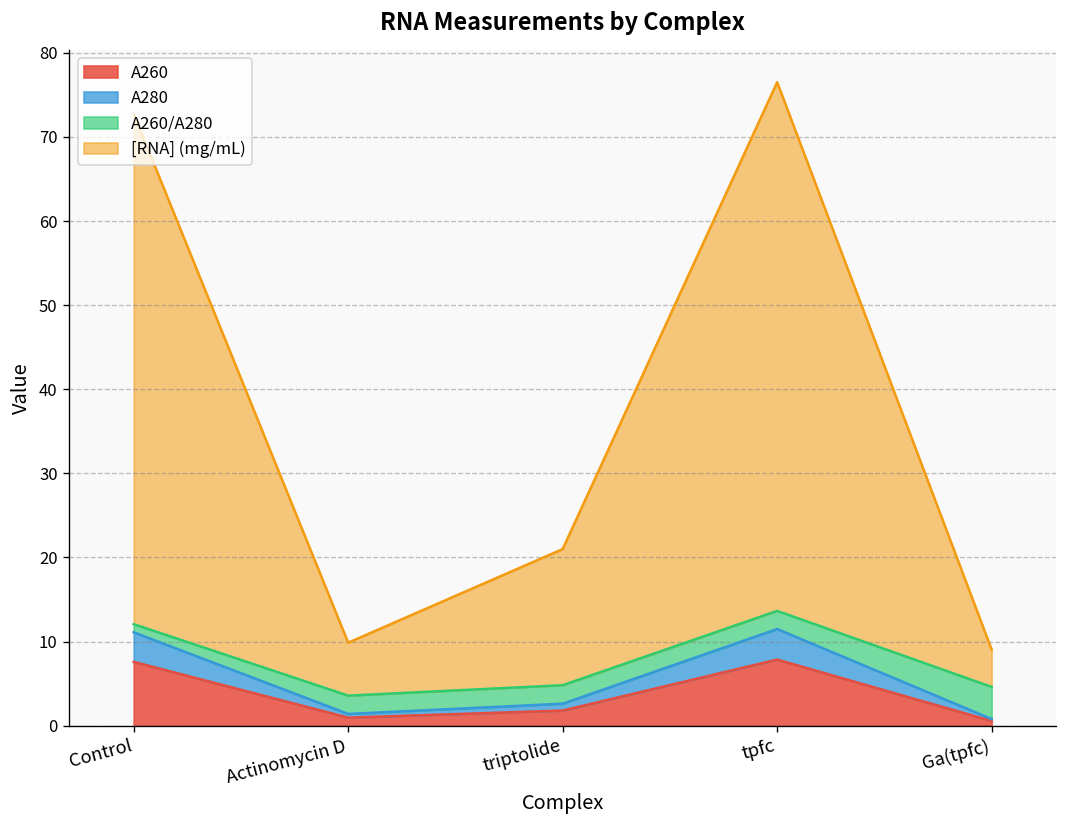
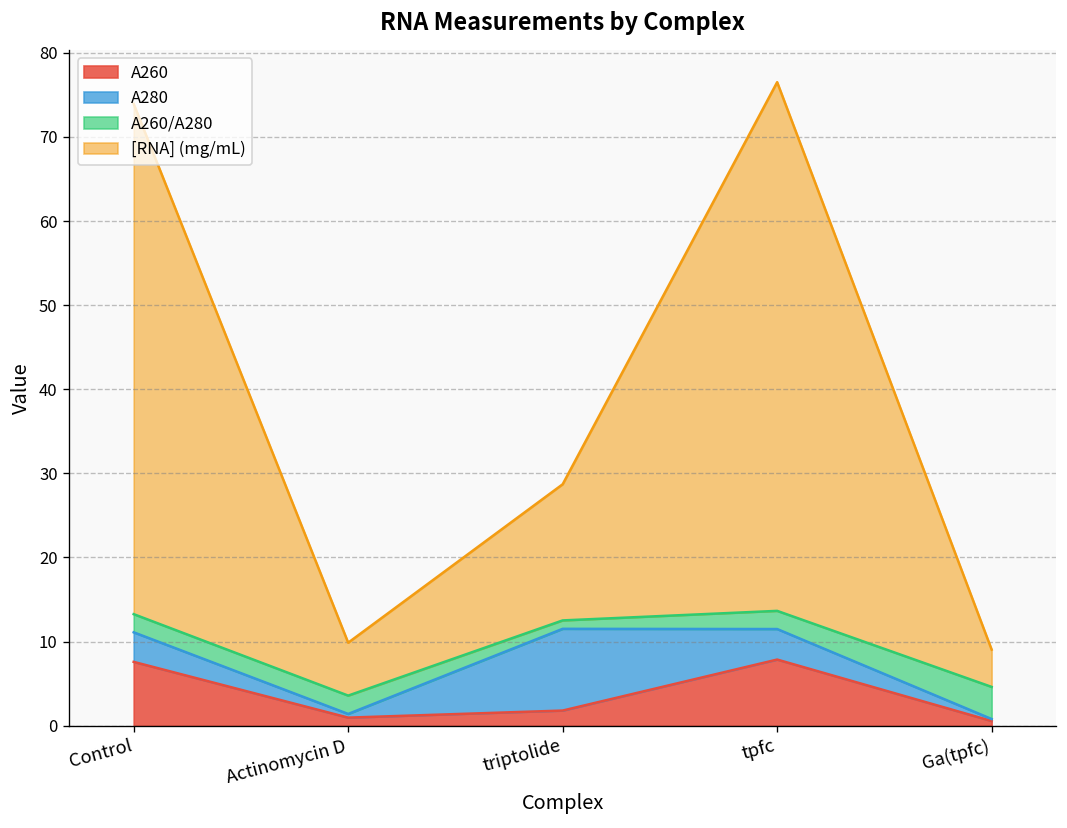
A260/A280, Control: 1 -> 2
A280, triptolide: 1 -> 10
A260/A280, triptolide: 2 -> 1
